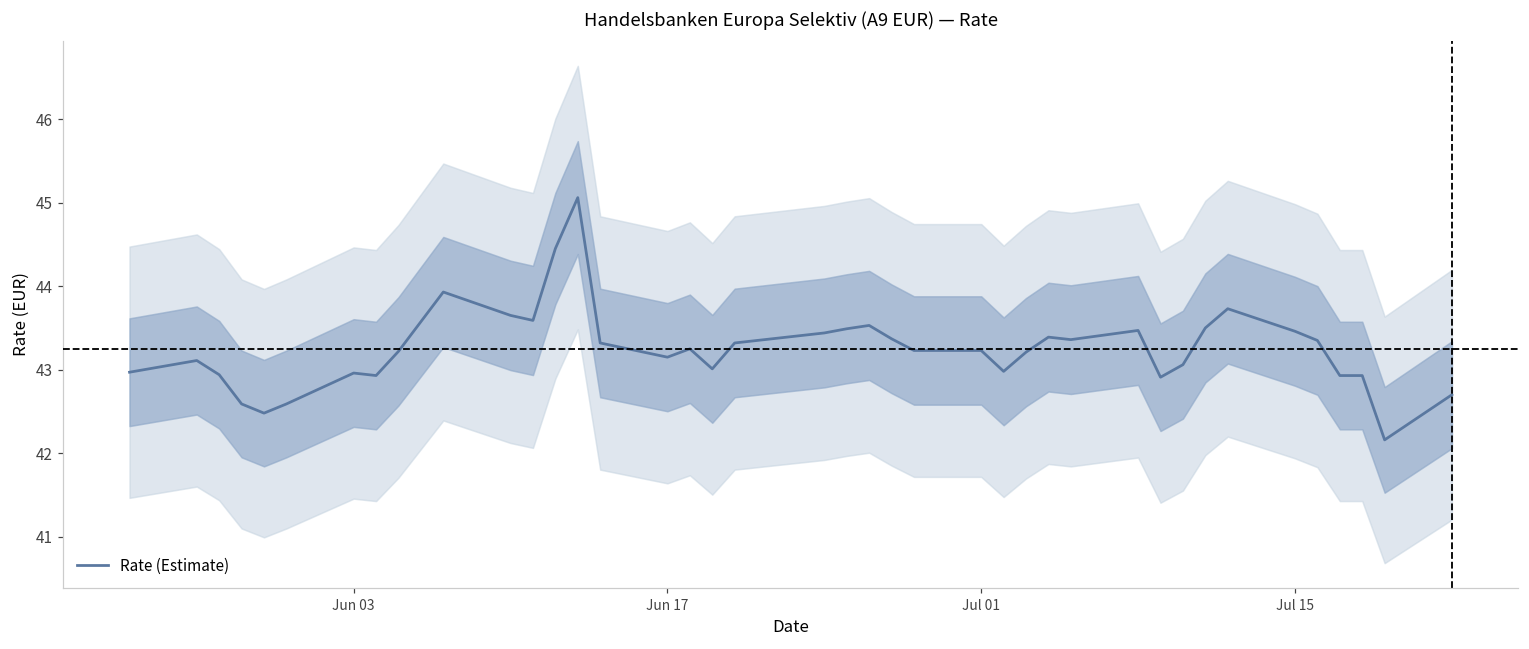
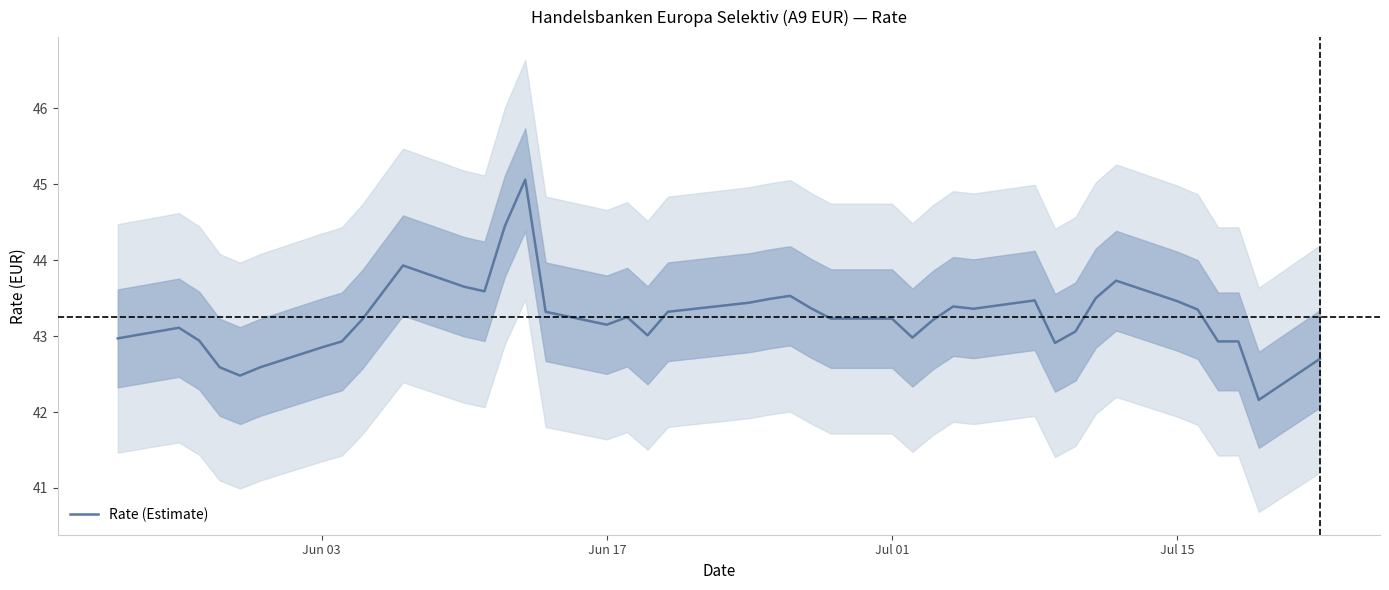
Rate (Estimate), Jun 03: 43.0 -> 42.9
